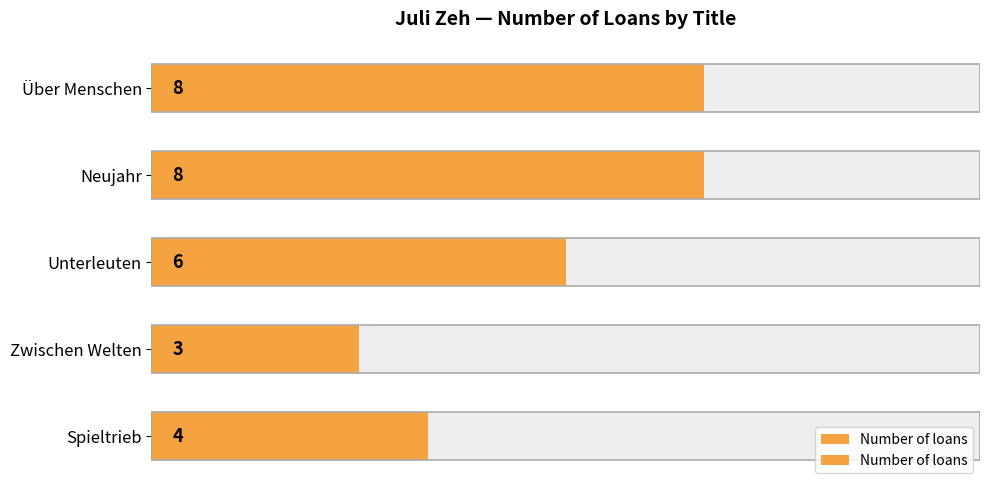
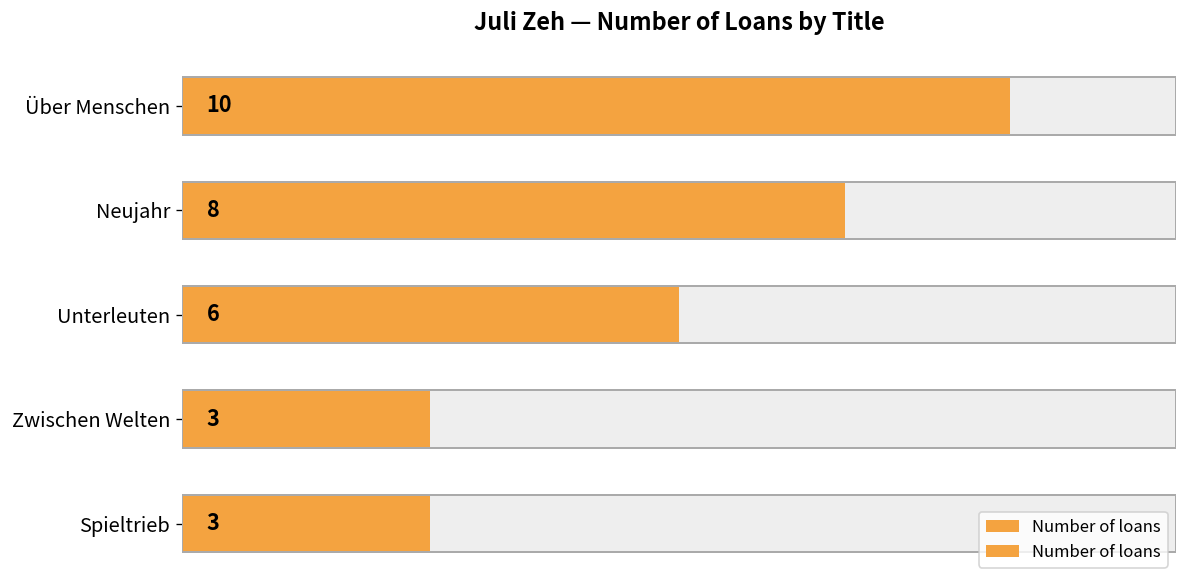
Number of loans, Über Menschen: 8 -> 10
Number of loans, Spieltrieb: 4 -> 3
